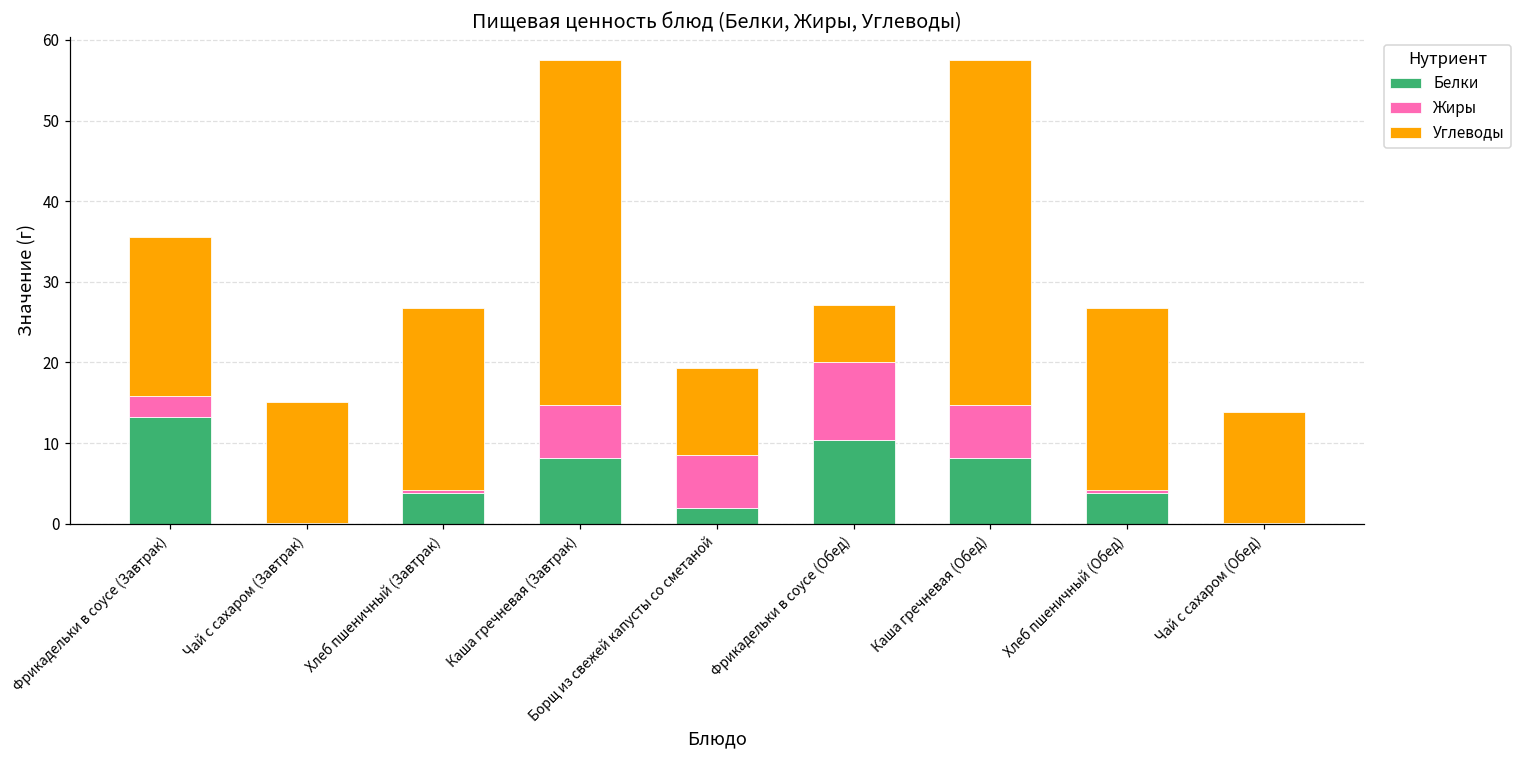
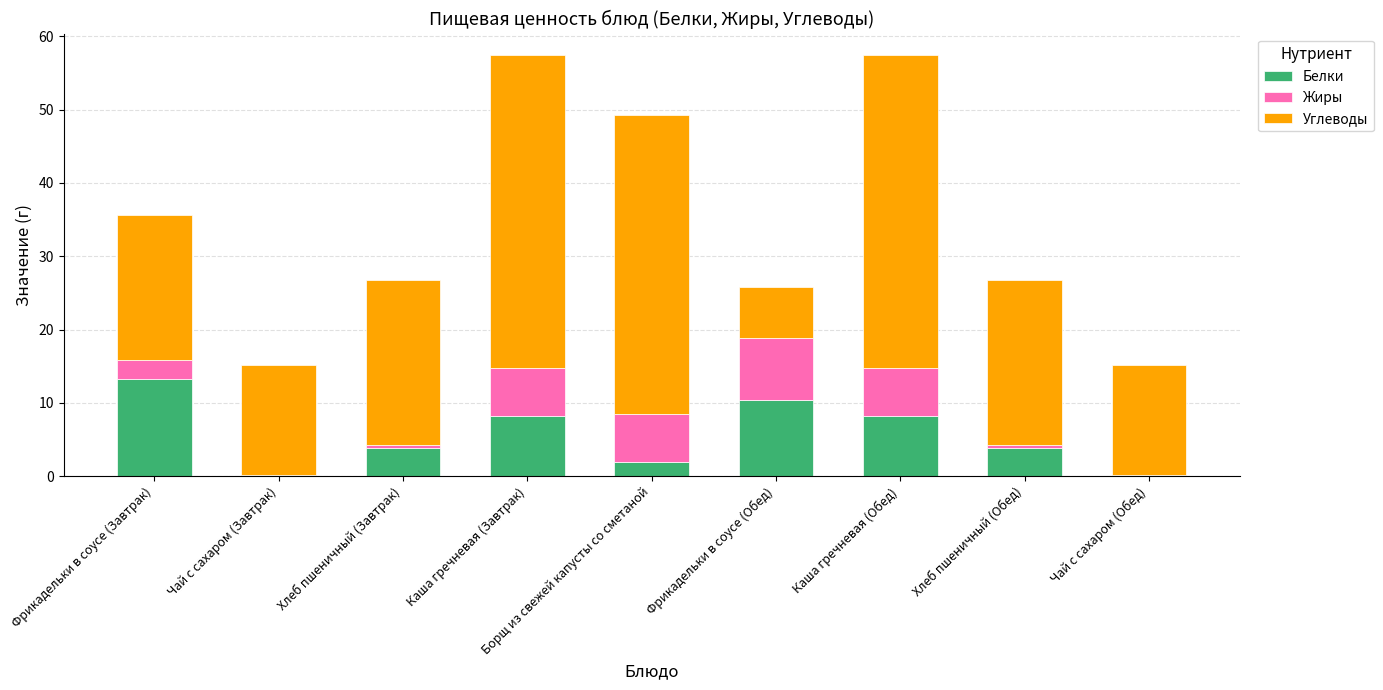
Углеводы, Борщ из свежей капусты со сметаной: 11 -> 41
Жиры, Фрикадельки в соусе (Обед): 10 -> 8
Углеводы, Чай с сахаром (Обед): 14 -> 15
